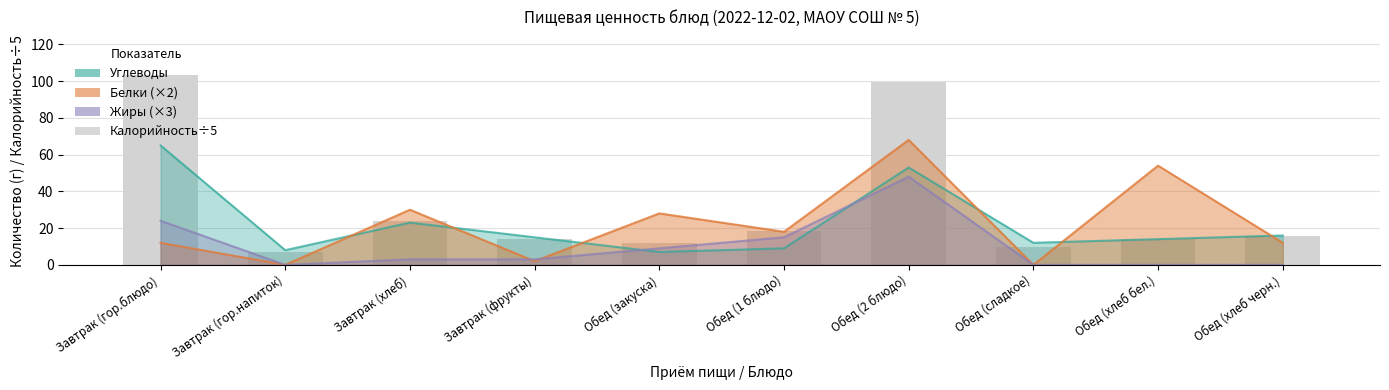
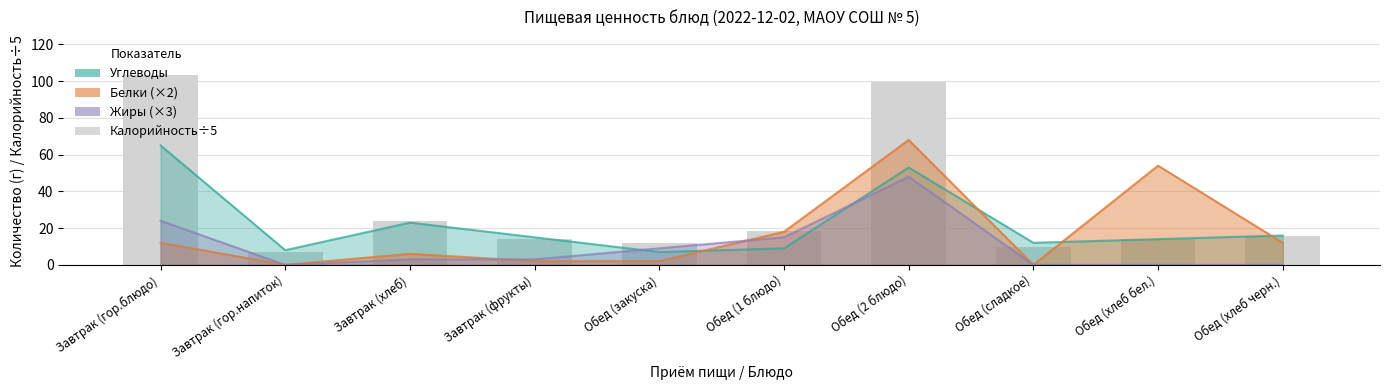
Белки (×2), Завтрак (хлеб): 30 -> 6
Белки (×2), Обед (закуска): 28 -> 2
